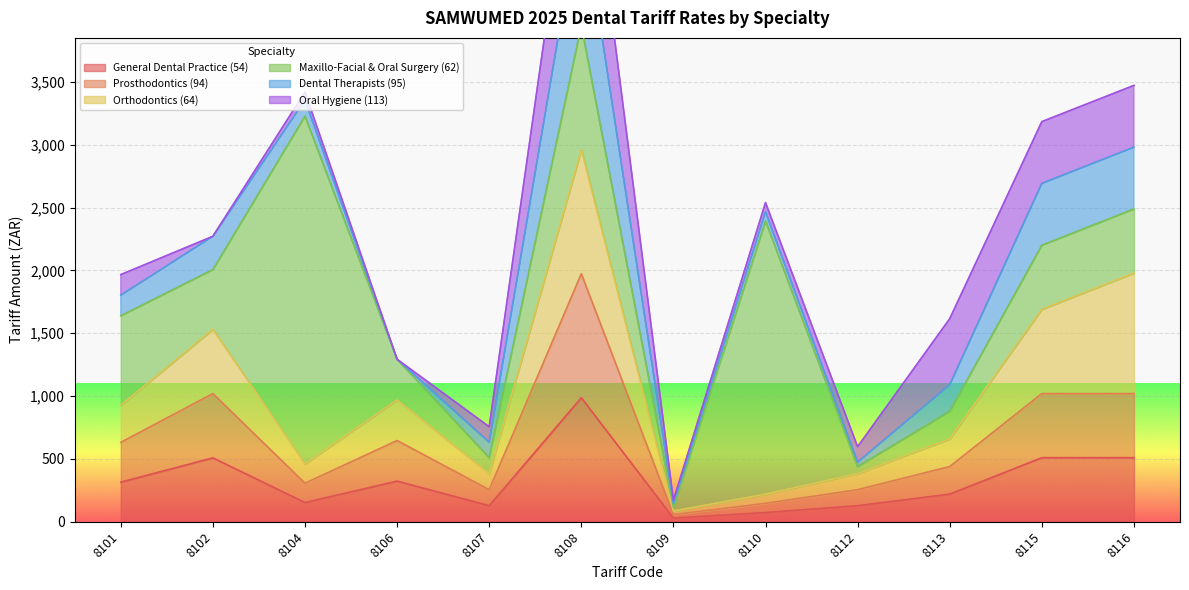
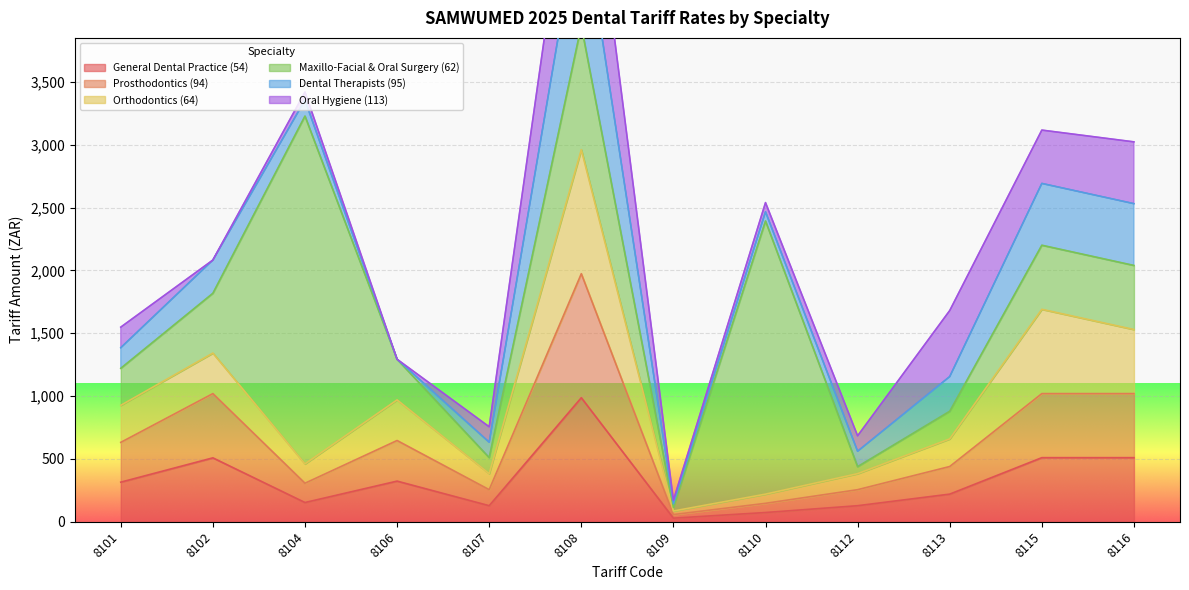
Maxillo-Facial & Oral Surgery (62), 8101: 710 -> 290
Orthodontics (64), 8102: 510 -> 320
Dental Therapists (95), 8112: 40 -> 120
Dental Therapists (95), 8113: 210 -> 280
Oral Hygiene (113), 8115: 490 -> 420
Orthodontics (64), 8116: 960 -> 510
